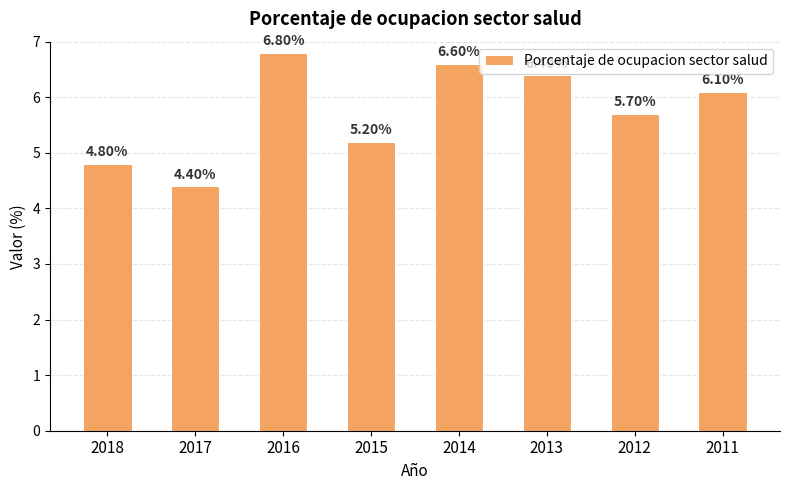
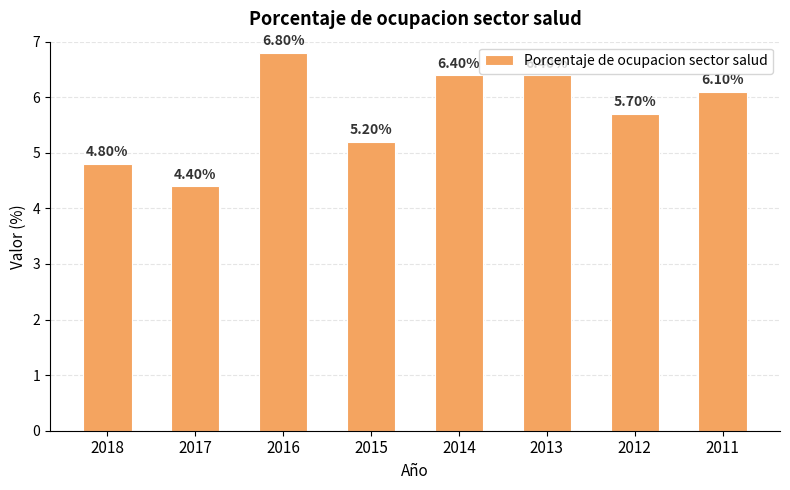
2014: 6.60% -> 6.40%
